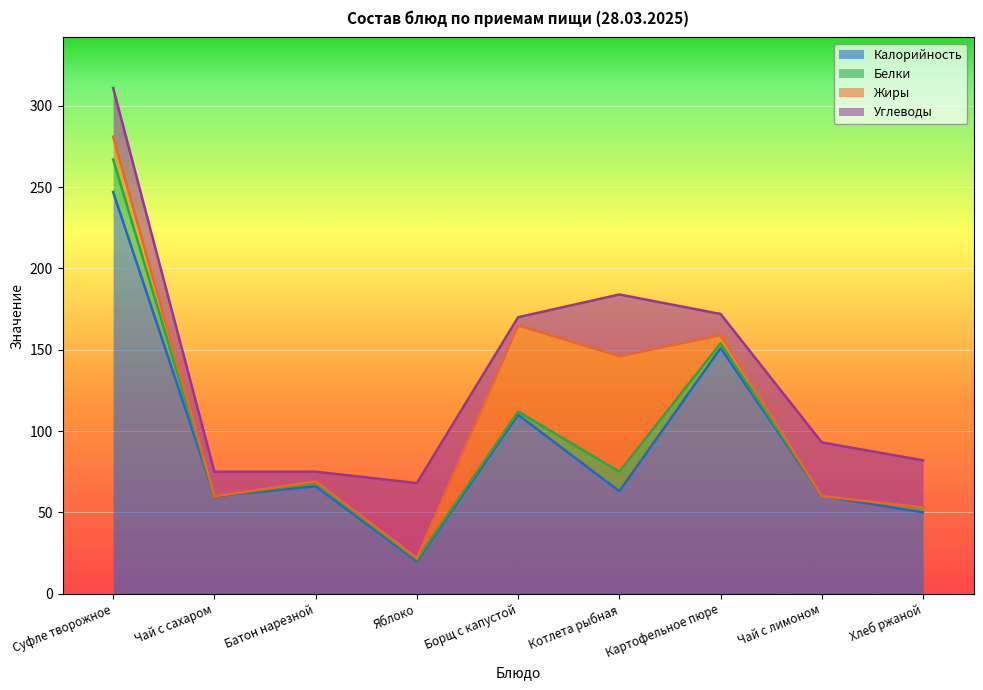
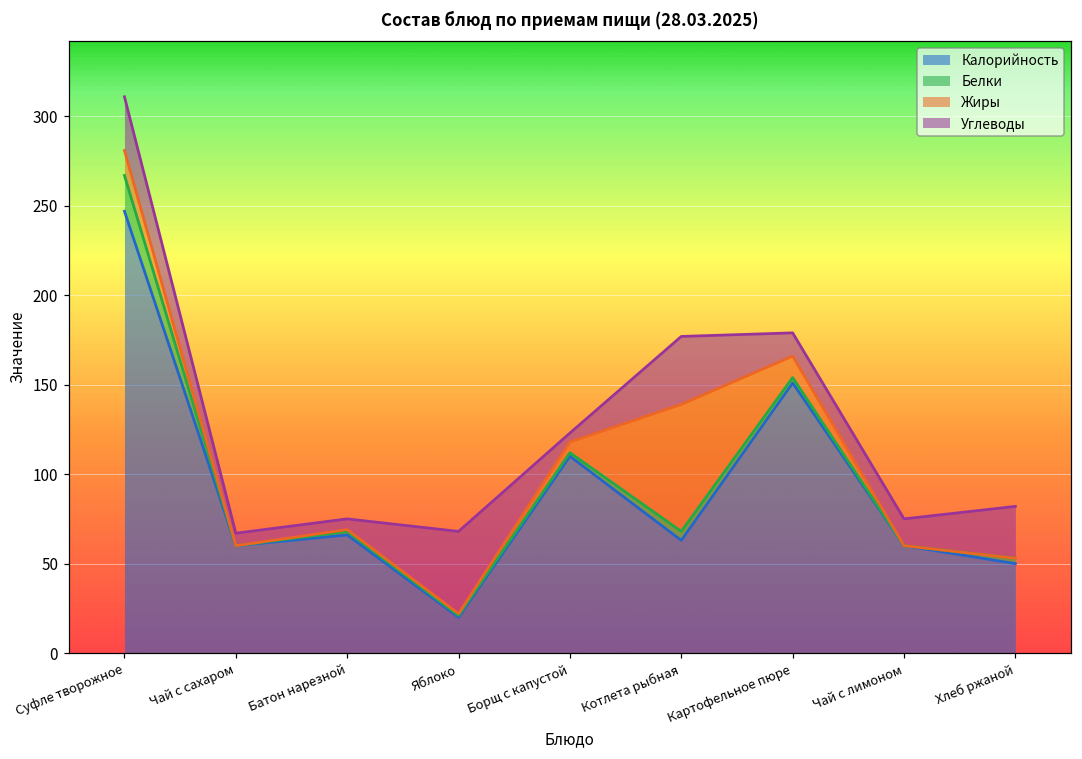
Углеводы, Чай с сахаром: 15 -> 7
Жиры, Борщ с капустой: 53 -> 6
Белки, Котлета рыбная: 12 -> 5
Жиры, Картофельное пюре: 5 -> 12
Углеводы, Чай с лимоном: 33 -> 15
